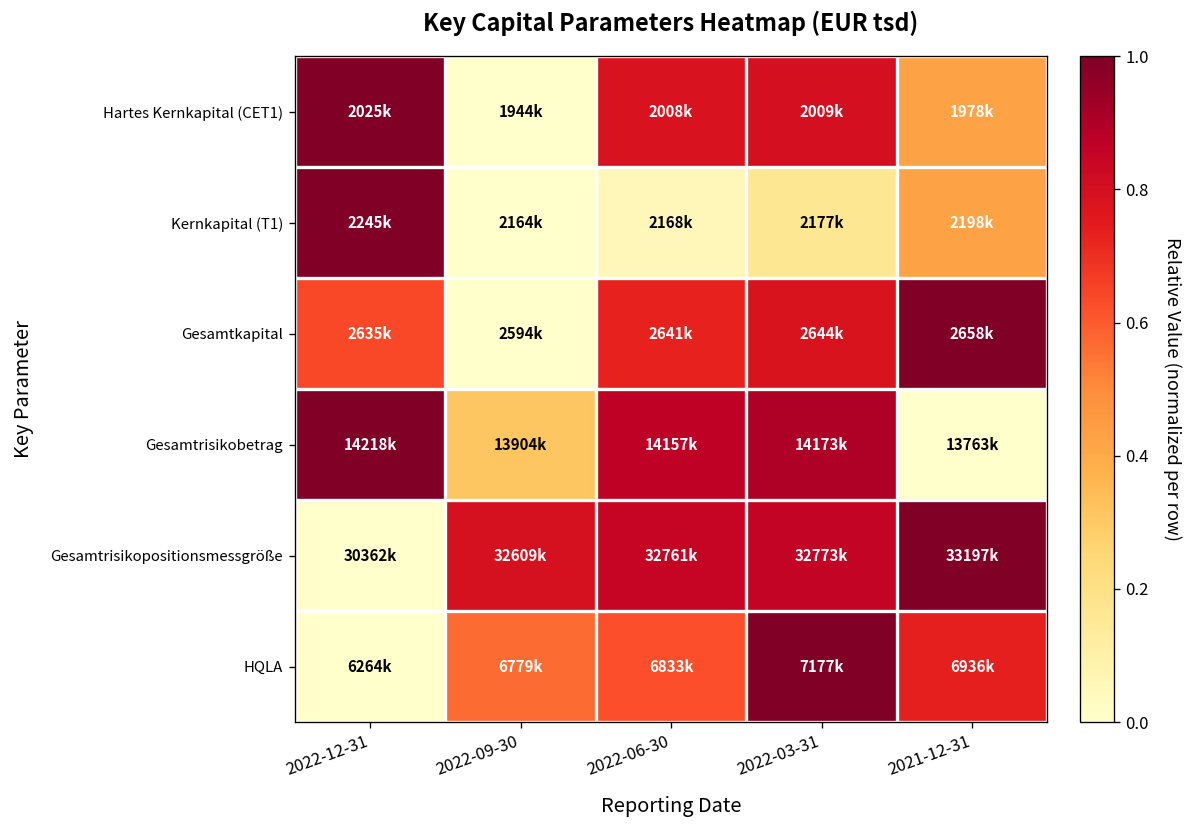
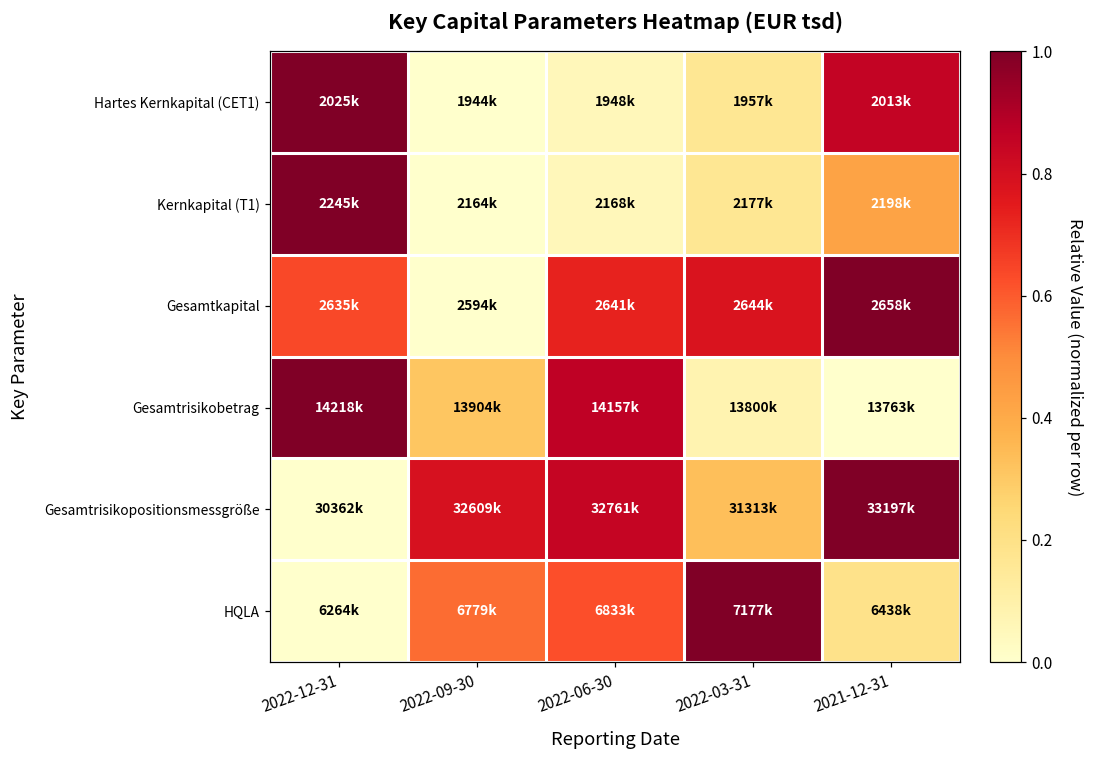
Hartes Kernkapital (CET1), 2022-06-30: 2008k -> 1948k
Hartes Kernkapital (CET1), 2022-03-31: 2009k -> 1957k
Hartes Kernkapital (CET1), 2021-12-31: 1978k -> 2013k
Gesamtrisikobetrag, 2022-03-31: 14173k -> 13800k
Gesamtrisikopositionsmessgröße, 2022-03-31: 32773k -> 31313k
HQLA, 2021-12-31: 6936k -> 6438k
